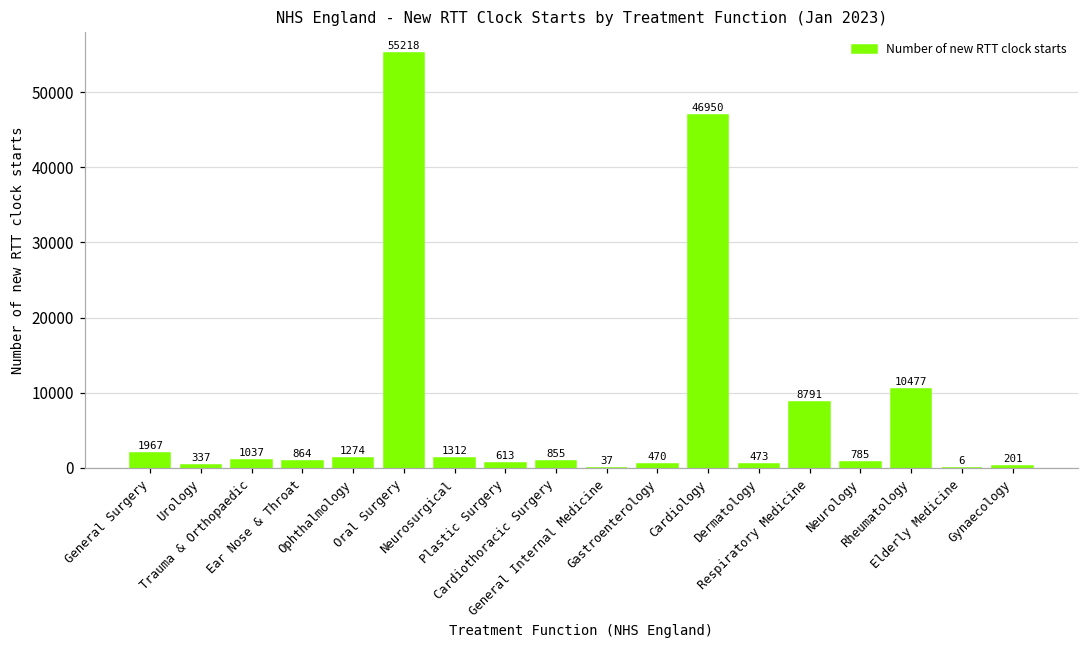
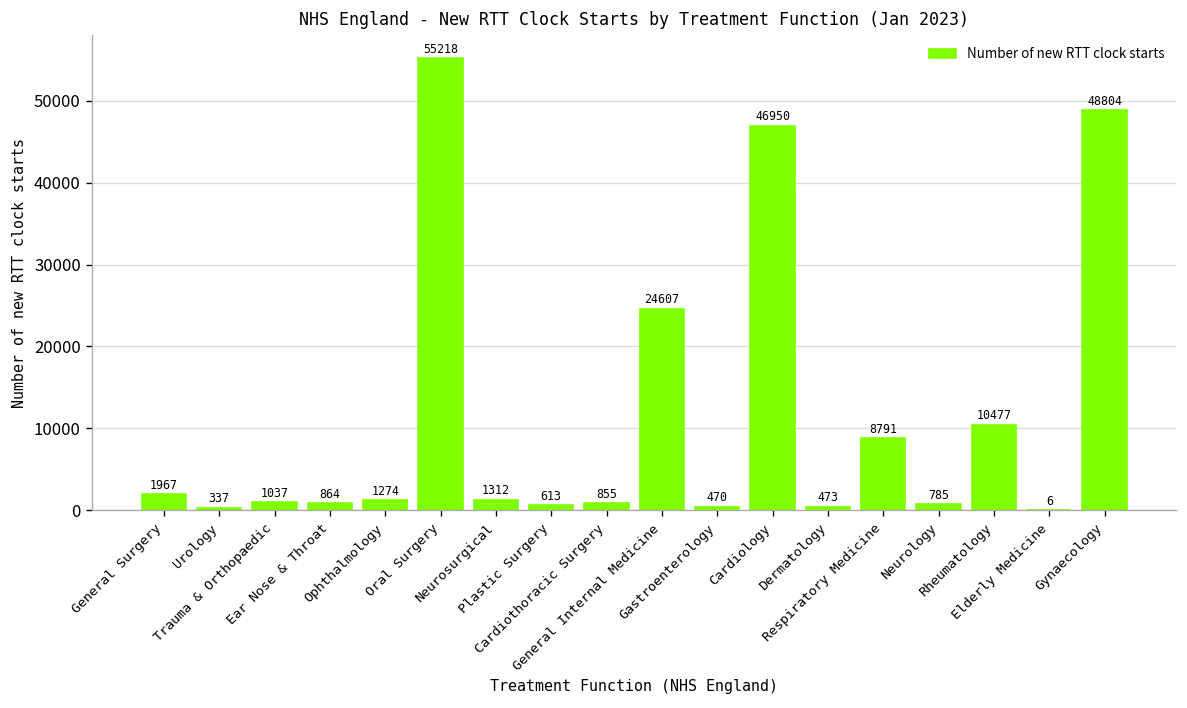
General Internal Medicine: 37 -> 24607
Gynaecology: 201 -> 48804
